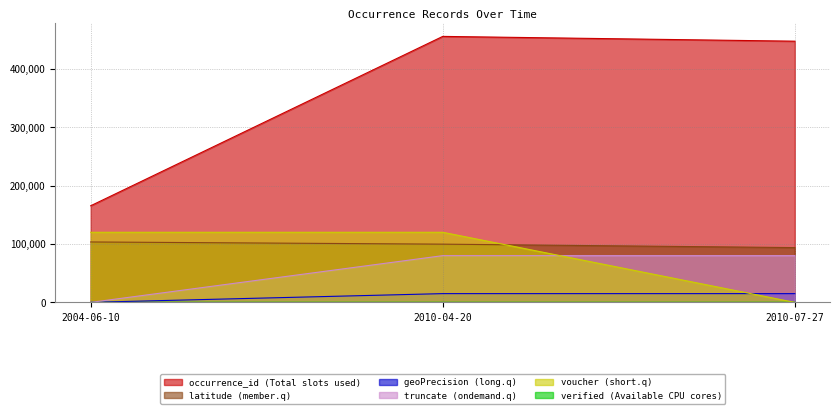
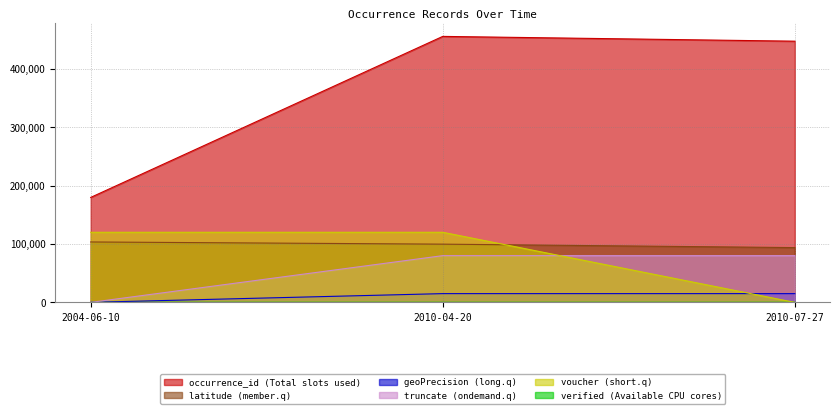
occurrence_id (Total slots used), 2004-06-10: 170,000 -> 180,000
